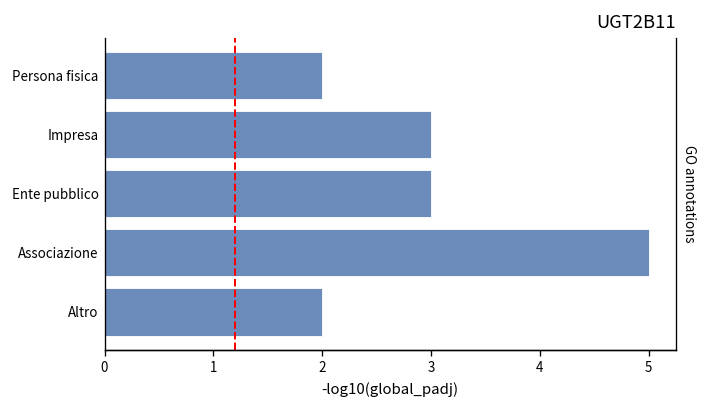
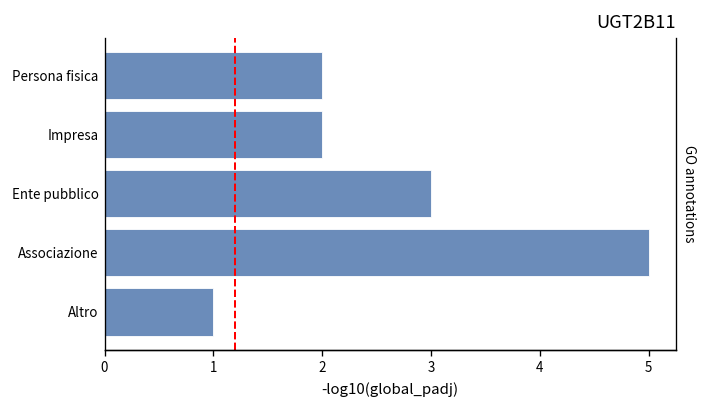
Impresa: 3 -> 2
Altro: 2 -> 1
